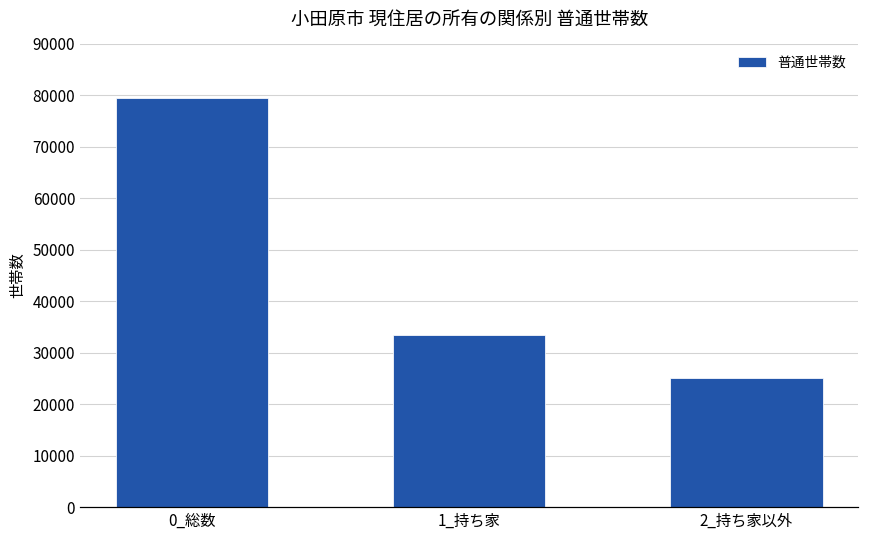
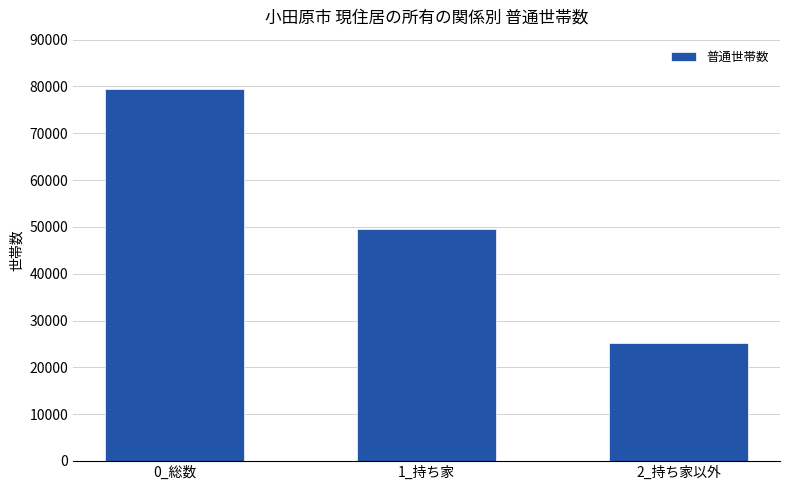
1_持ち家: 33000 -> 50000
